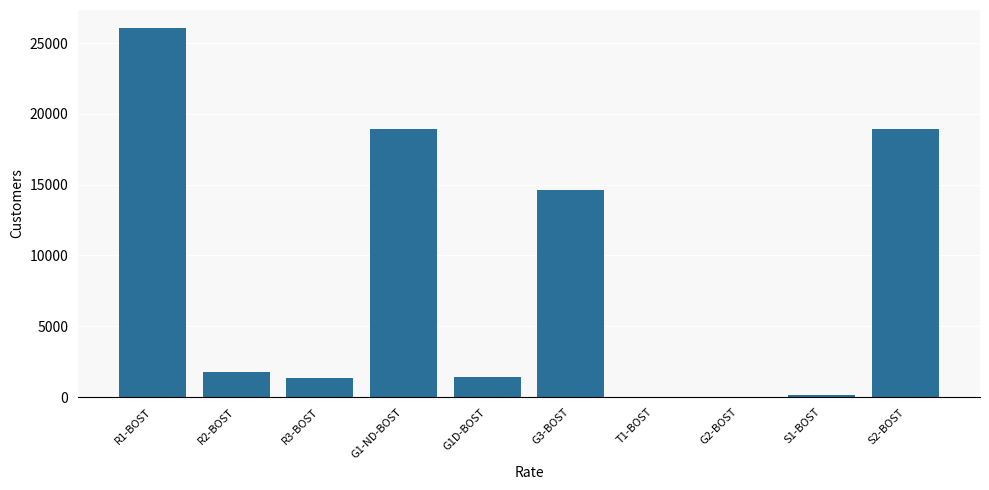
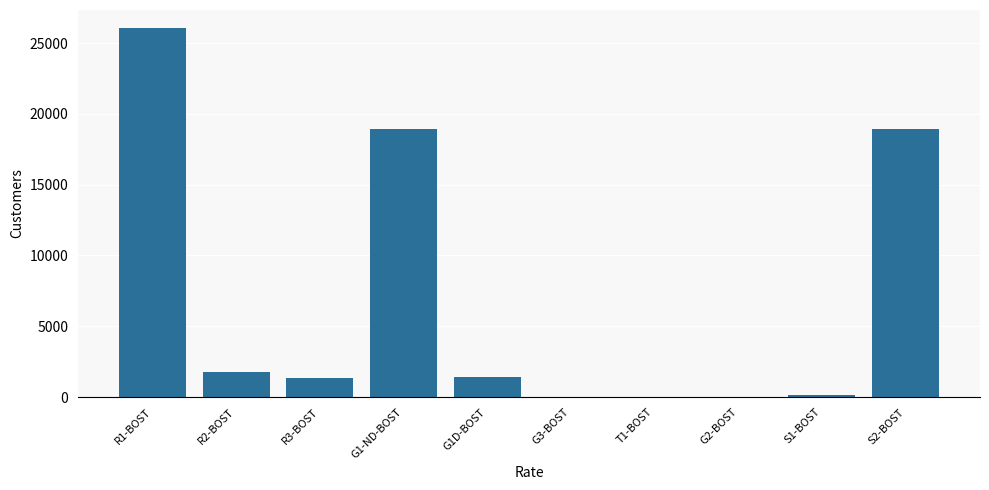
G3-BOST: 14600 -> 0
